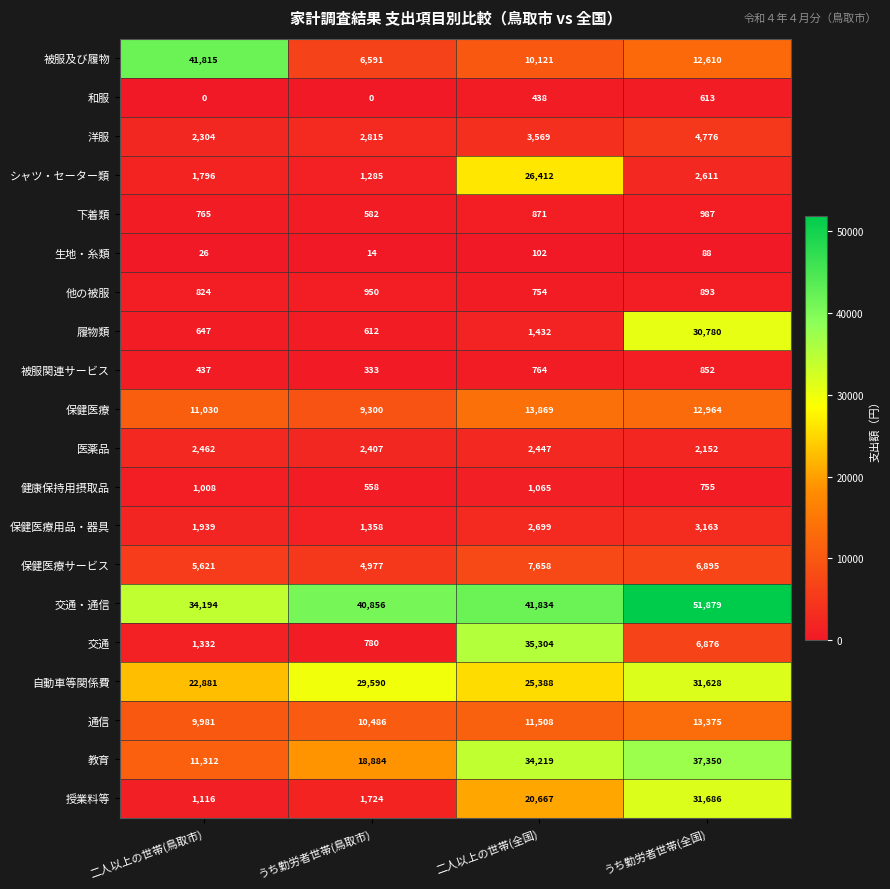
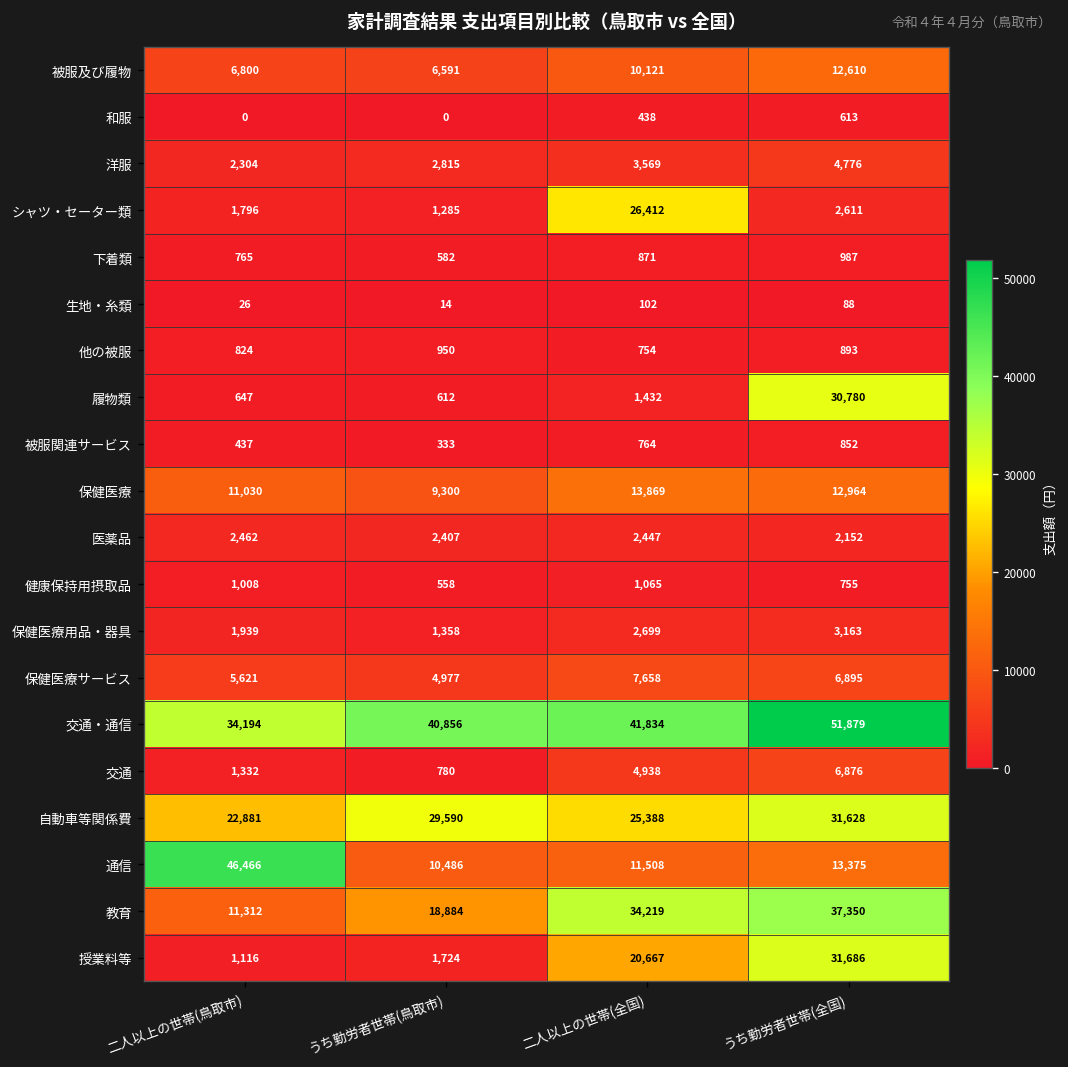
被服及び履物, 二人以上の世帯(鳥取市): 41,815 -> 6,800
交通, 二人以上の世帯(全国): 35,304 -> 4,938
通信, 二人以上の世帯(鳥取市): 9,981 -> 46,466
